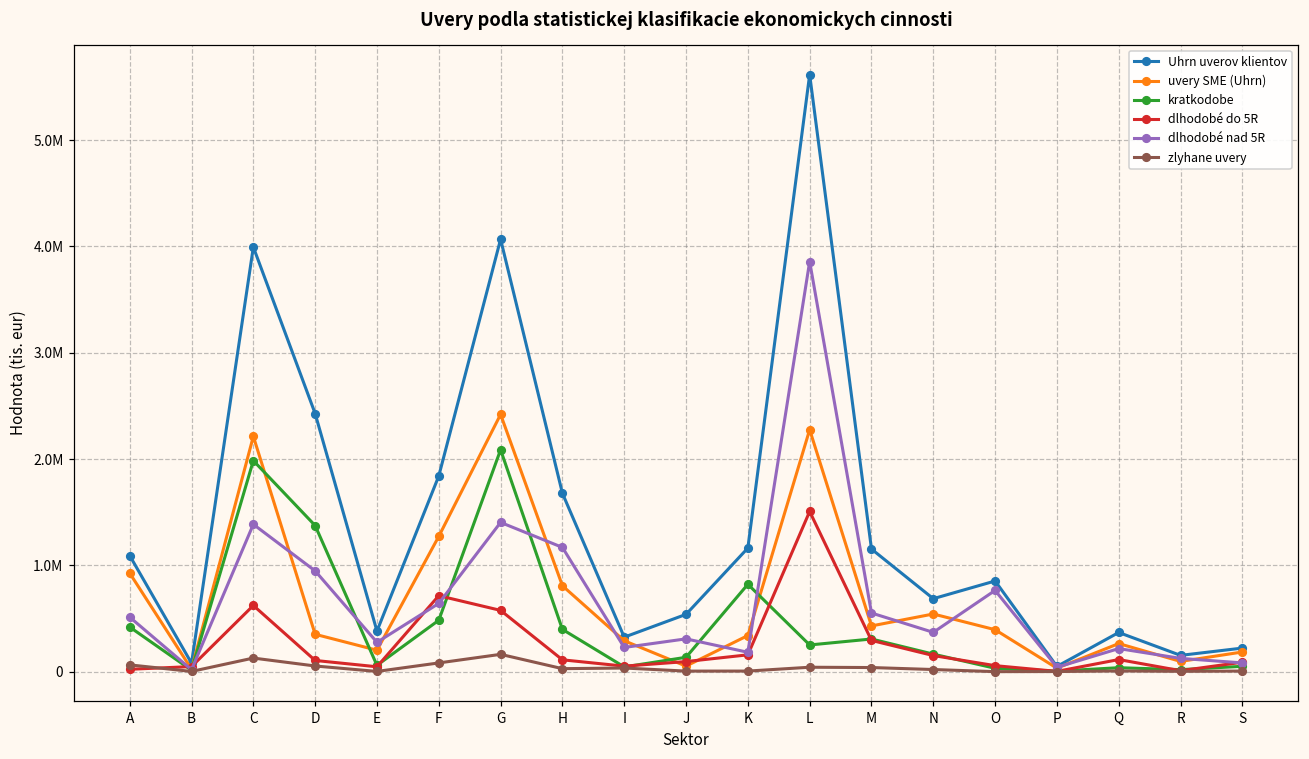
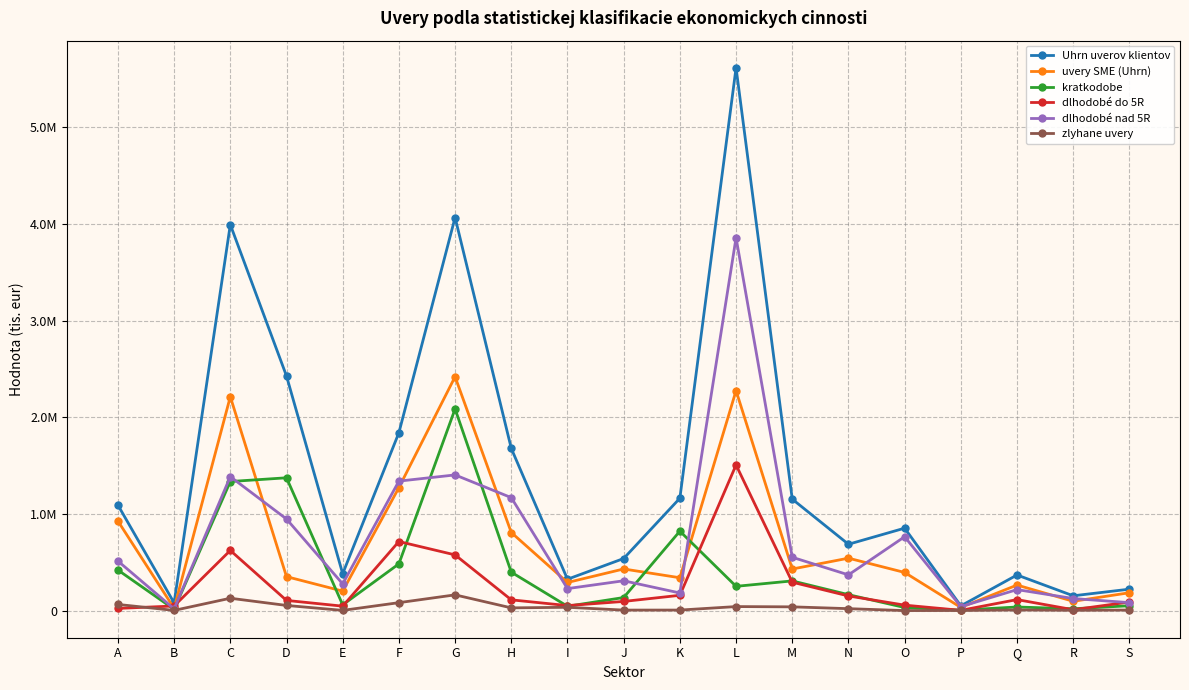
kratkodobe, C: 2000000 -> 1300000
dlhodobé nad 5R, F: 600000 -> 1300000
uvery SME (Uhrn), J: 100000 -> 400000
